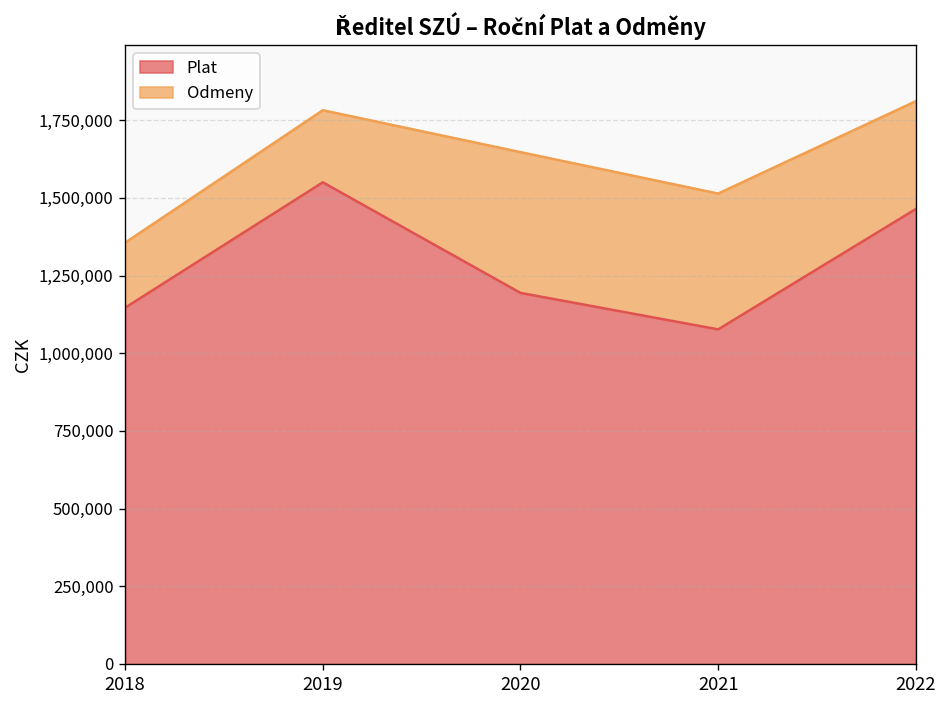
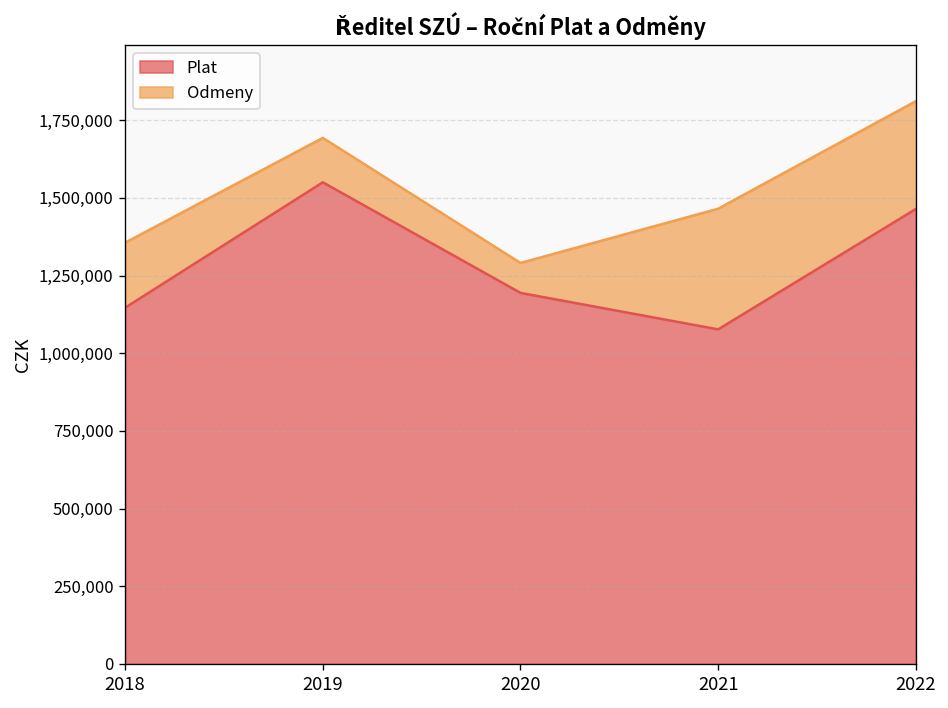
Odmeny, 2019: 230,000 -> 140,000
Odmeny, 2020: 450,000 -> 100,000
Odmeny, 2021: 440,000 -> 390,000
